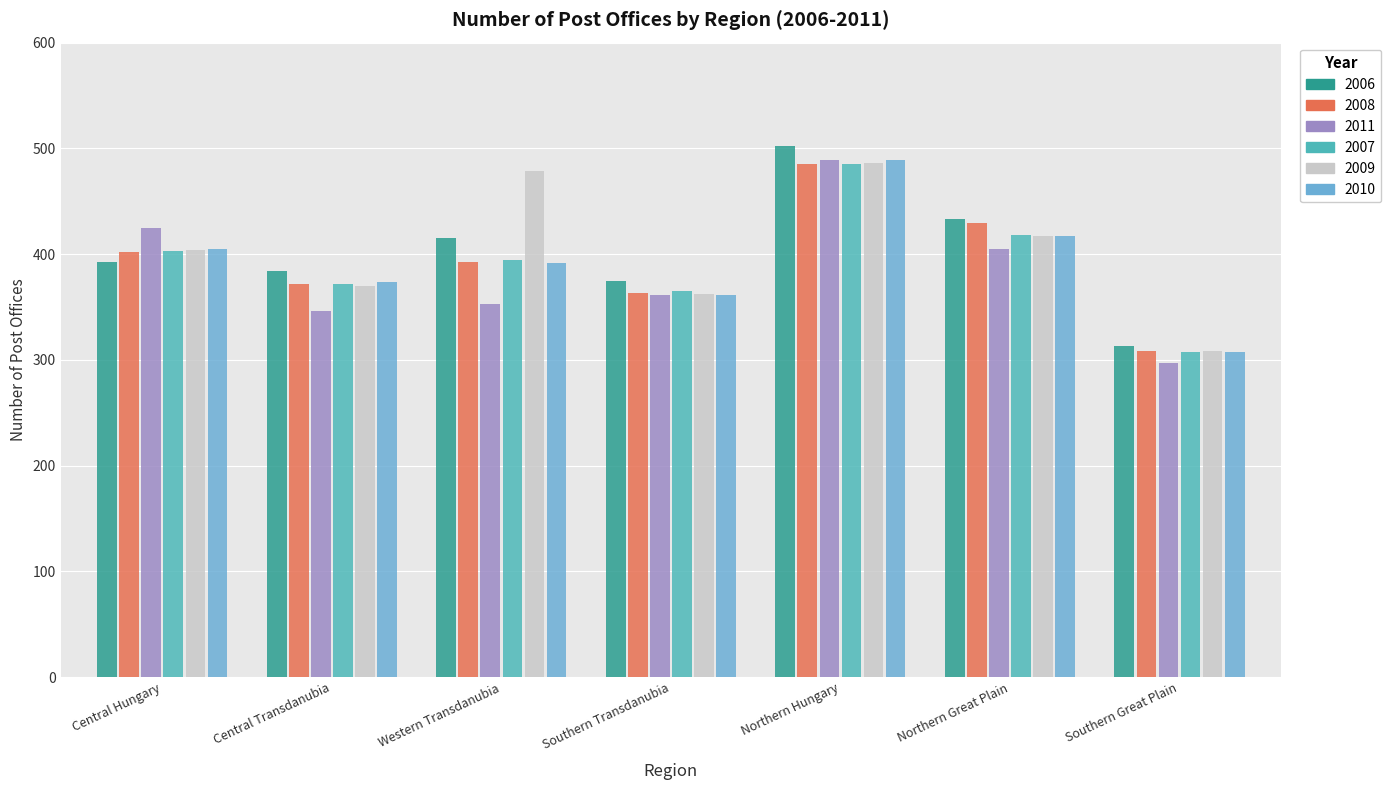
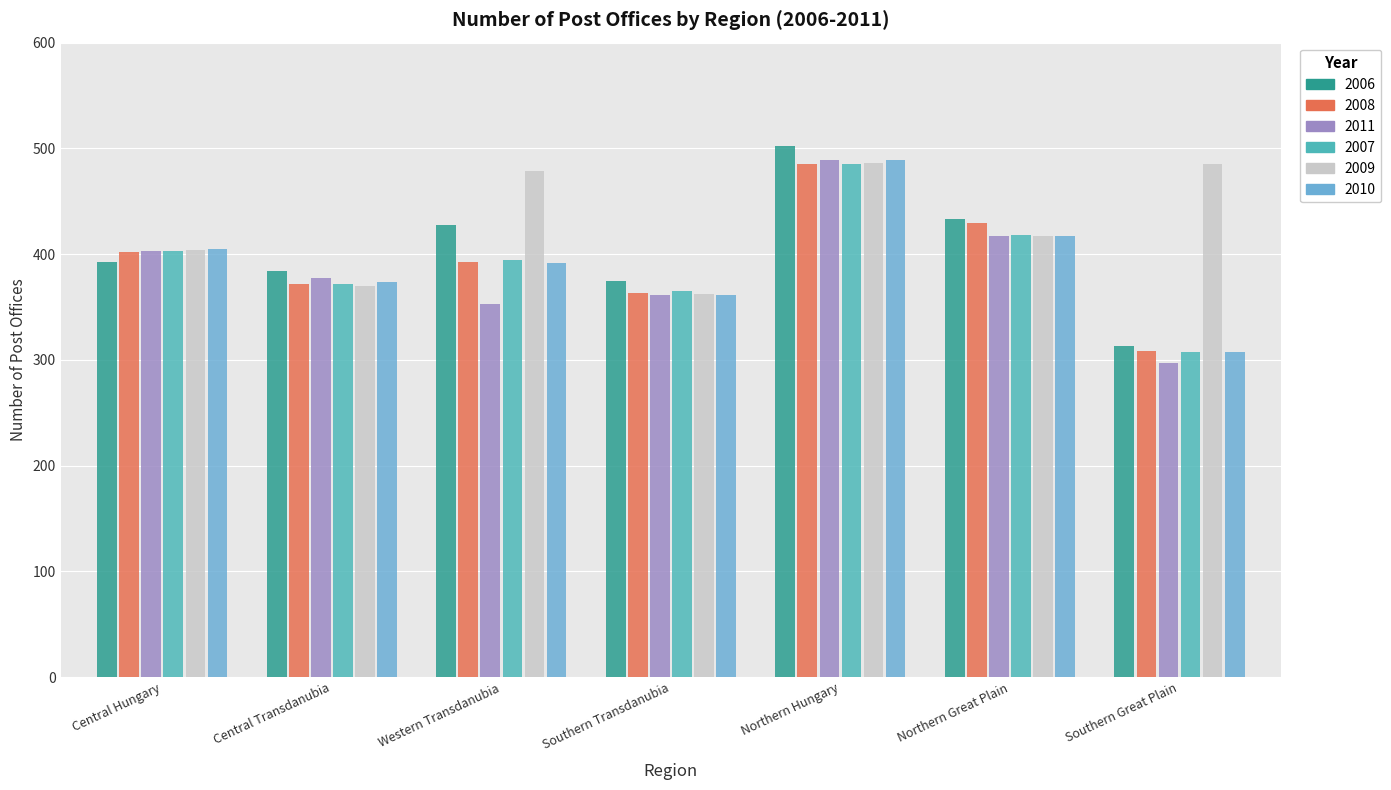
2011, Central Hungary: 425 -> 403
2011, Central Transdanubia: 346 -> 377
2006, Western Transdanubia: 415 -> 428
2011, Northern Great Plain: 405 -> 417
2009, Southern Great Plain: 308 -> 485
